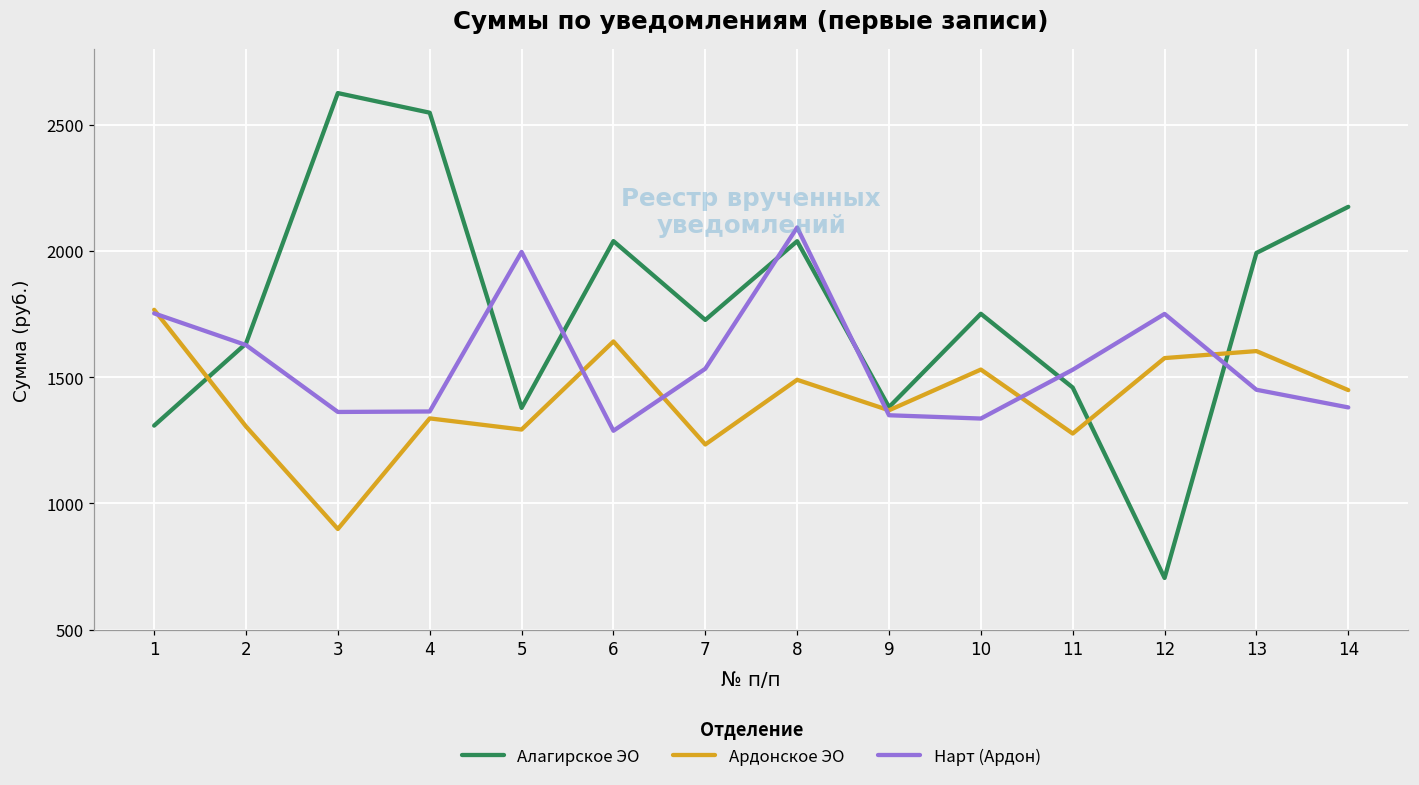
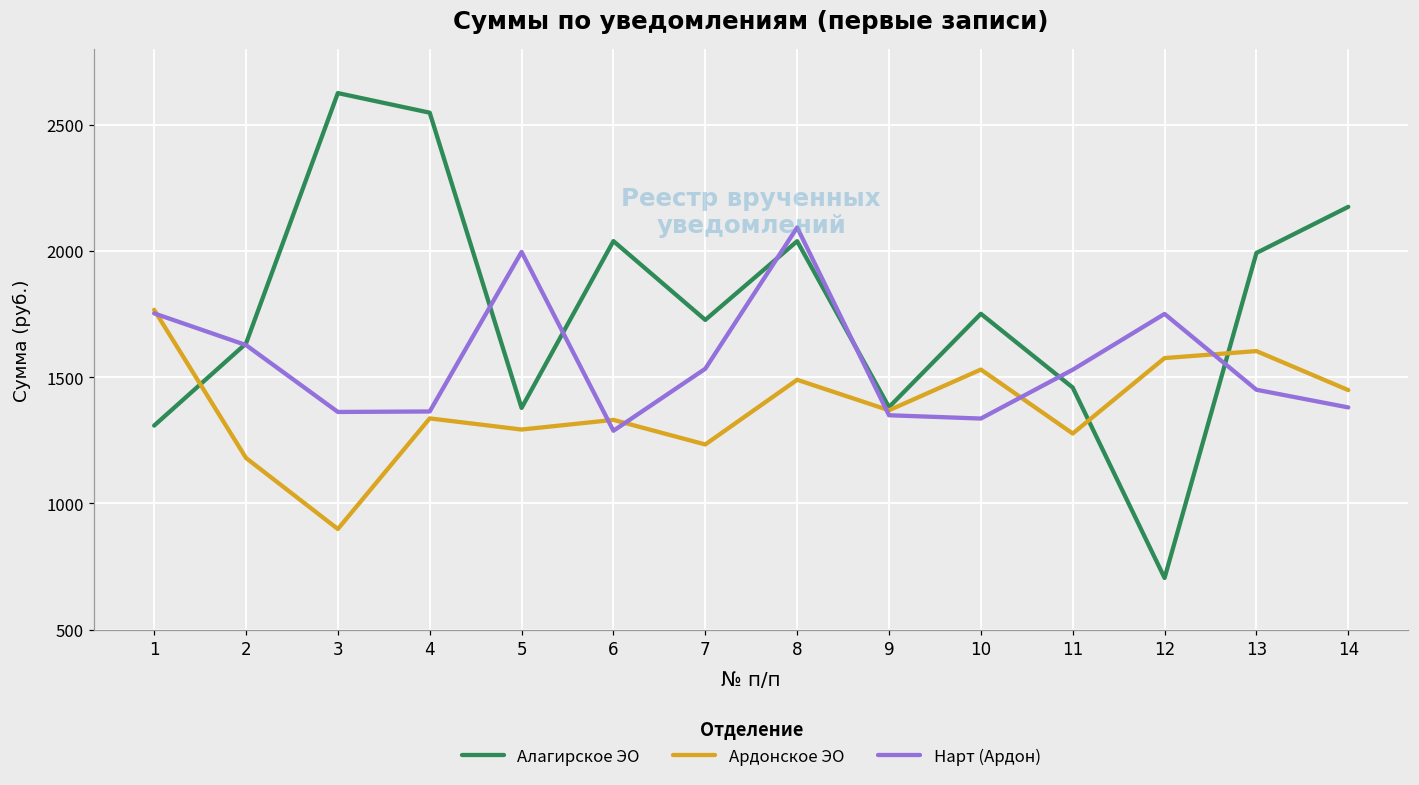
Ардонское ЭО, 2: 1300 -> 1180
Ардонское ЭО, 6: 1640 -> 1330
